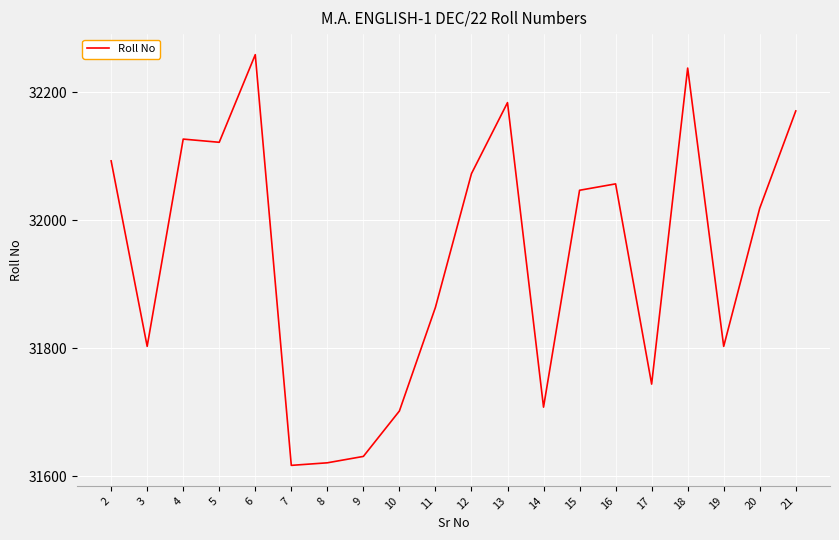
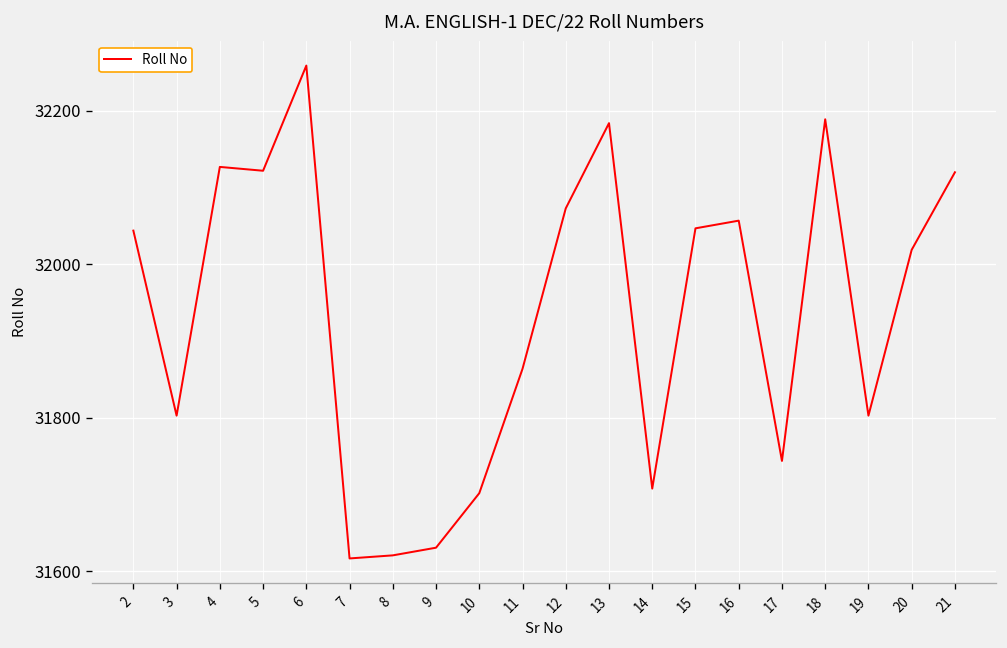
2: 32090 -> 32040
18: 32240 -> 32190
21: 32170 -> 32120
